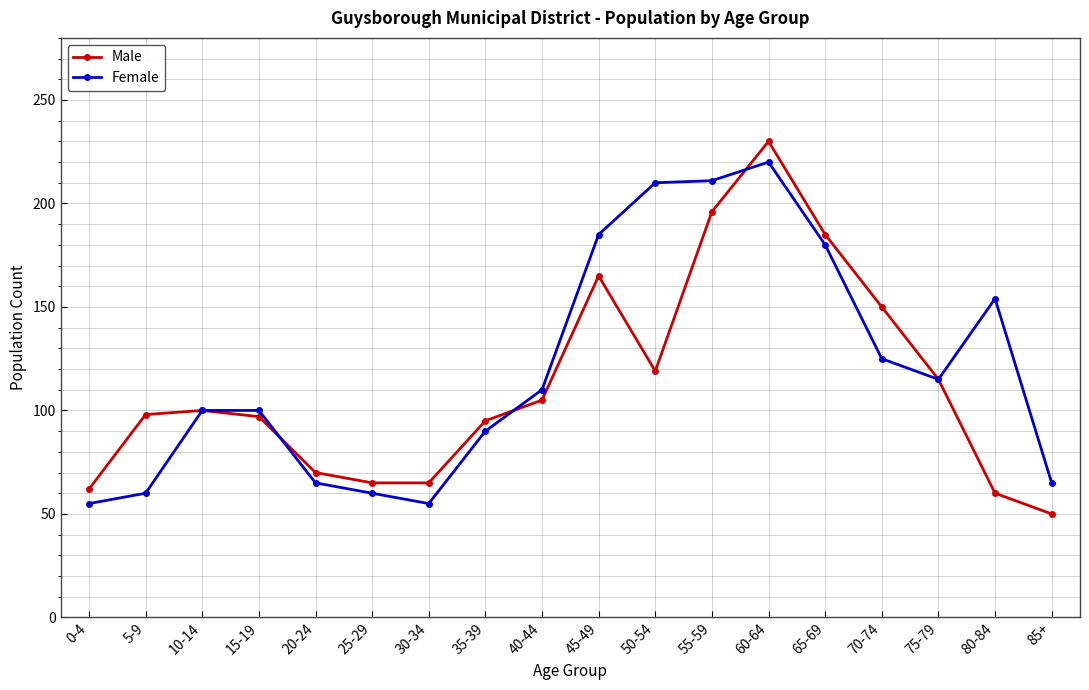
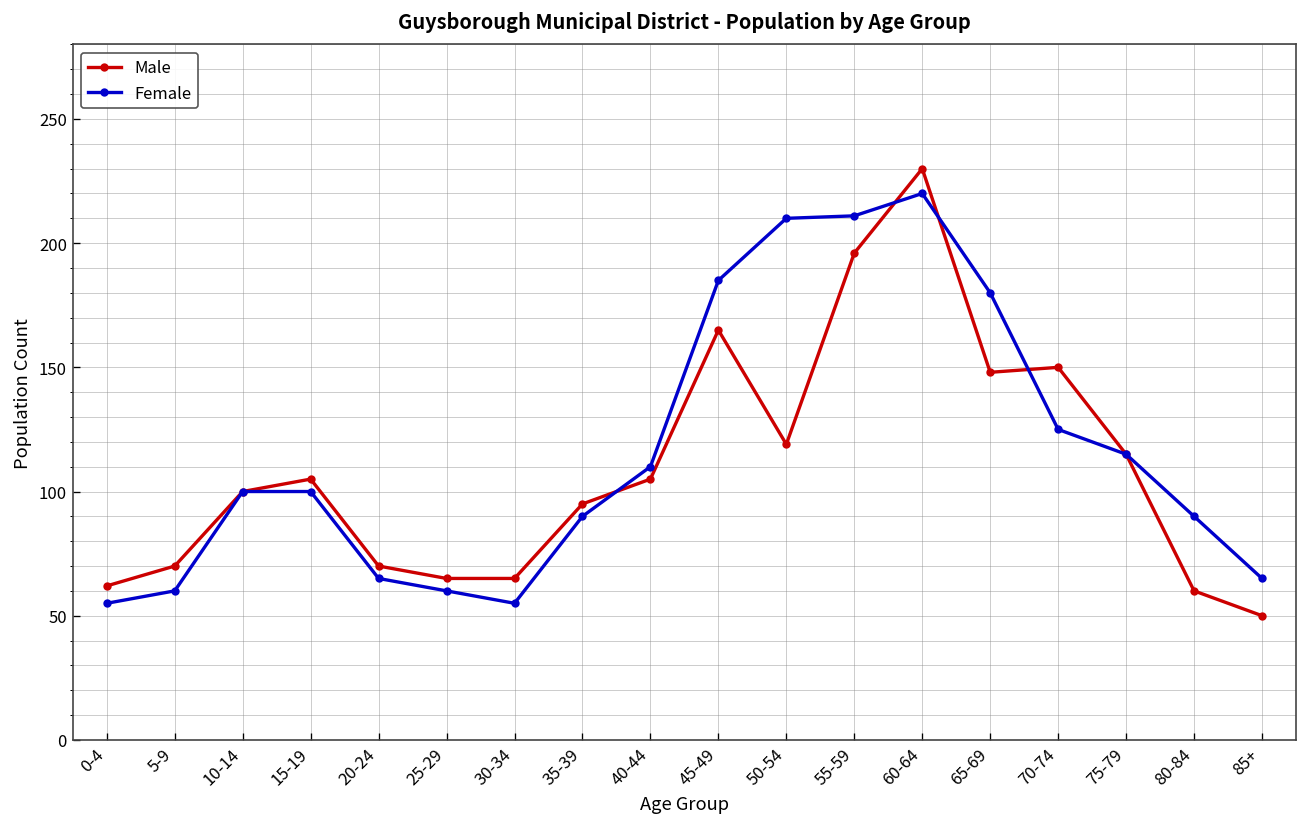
Male, 5-9: 98 -> 70
Male, 15-19: 97 -> 105
Male, 65-69: 185 -> 148
Female, 80-84: 154 -> 90
